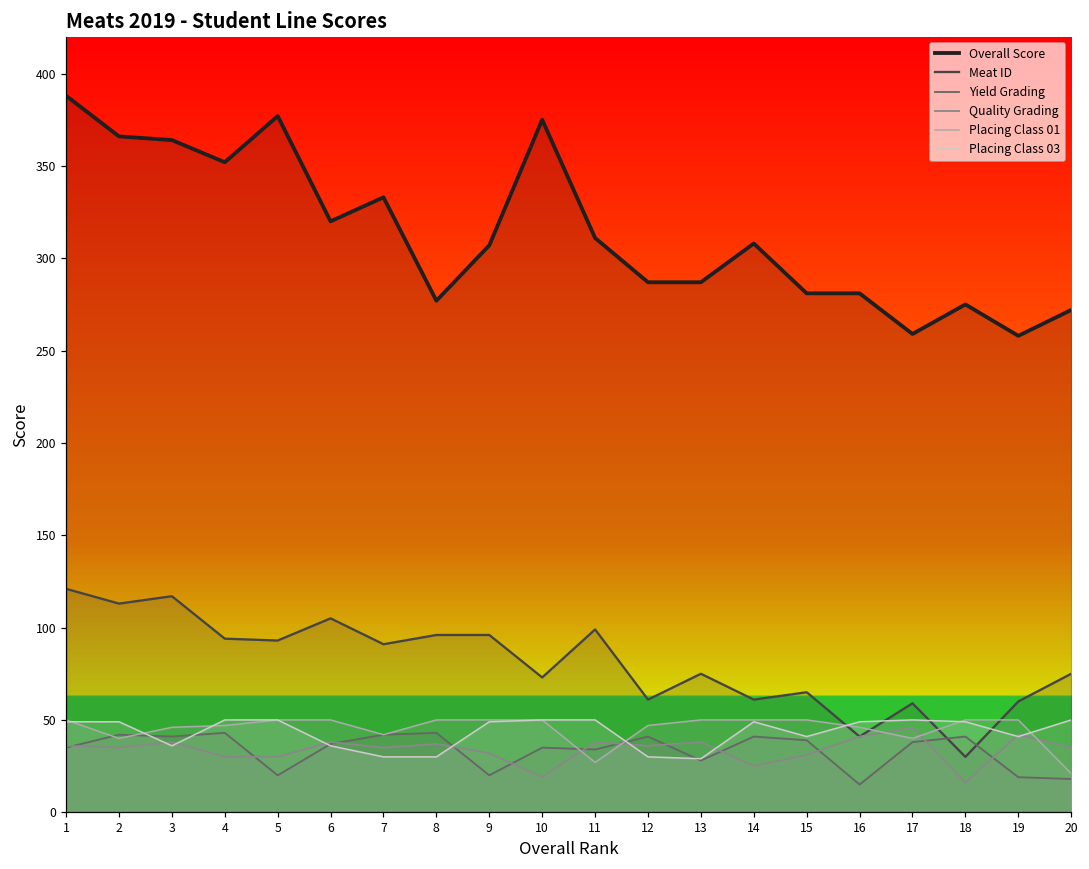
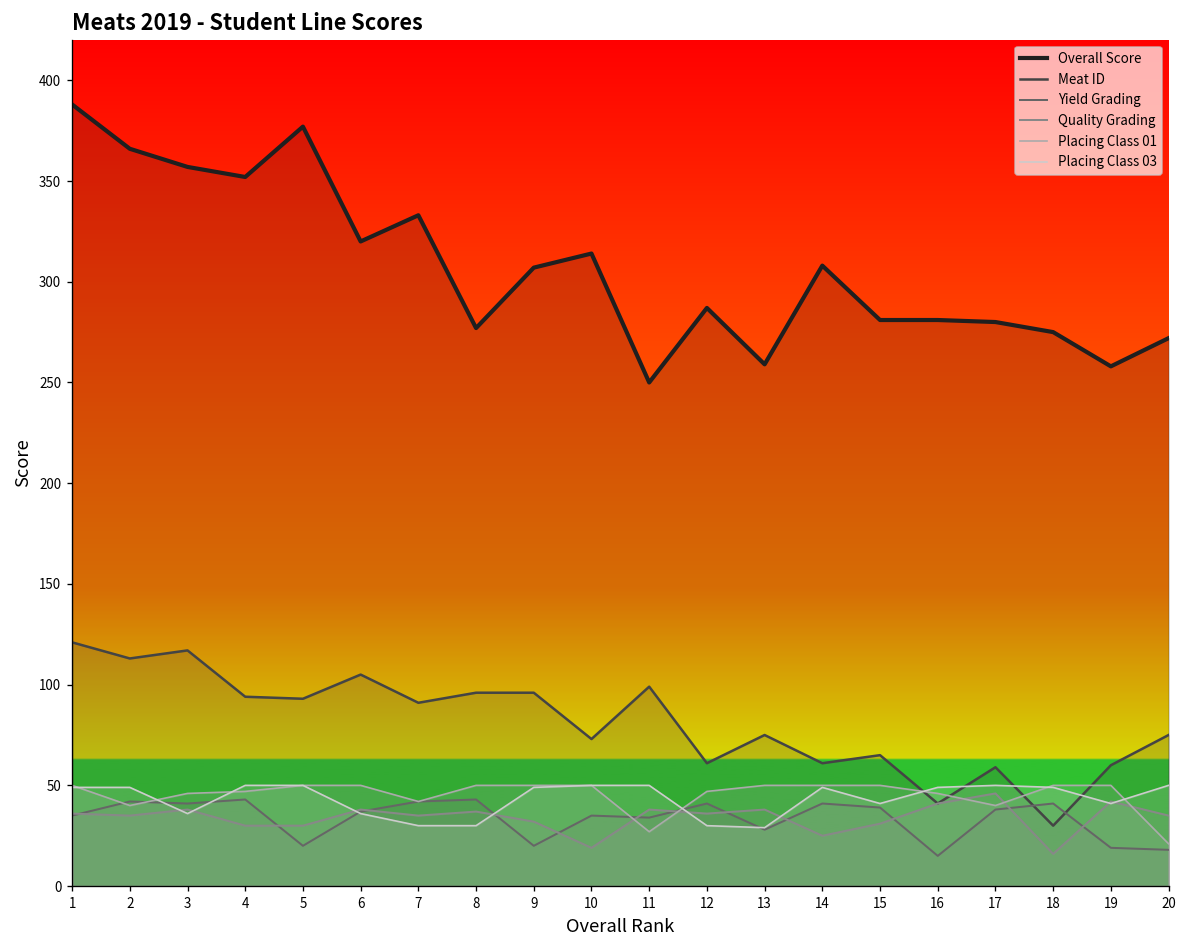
Overall Score, 3: 364 -> 357
Overall Score, 10: 375 -> 314
Overall Score, 11: 311 -> 250
Overall Score, 13: 287 -> 259
Overall Score, 17: 259 -> 280
